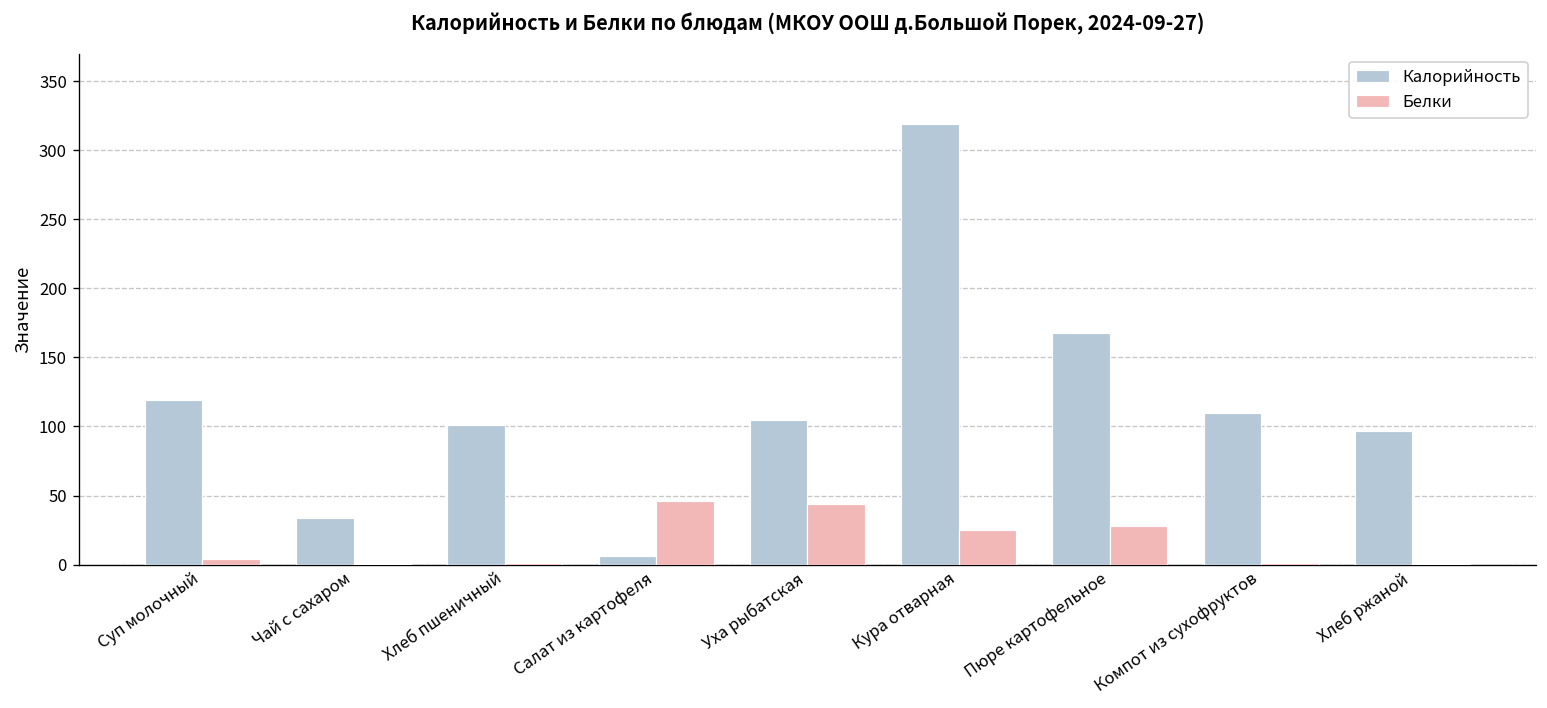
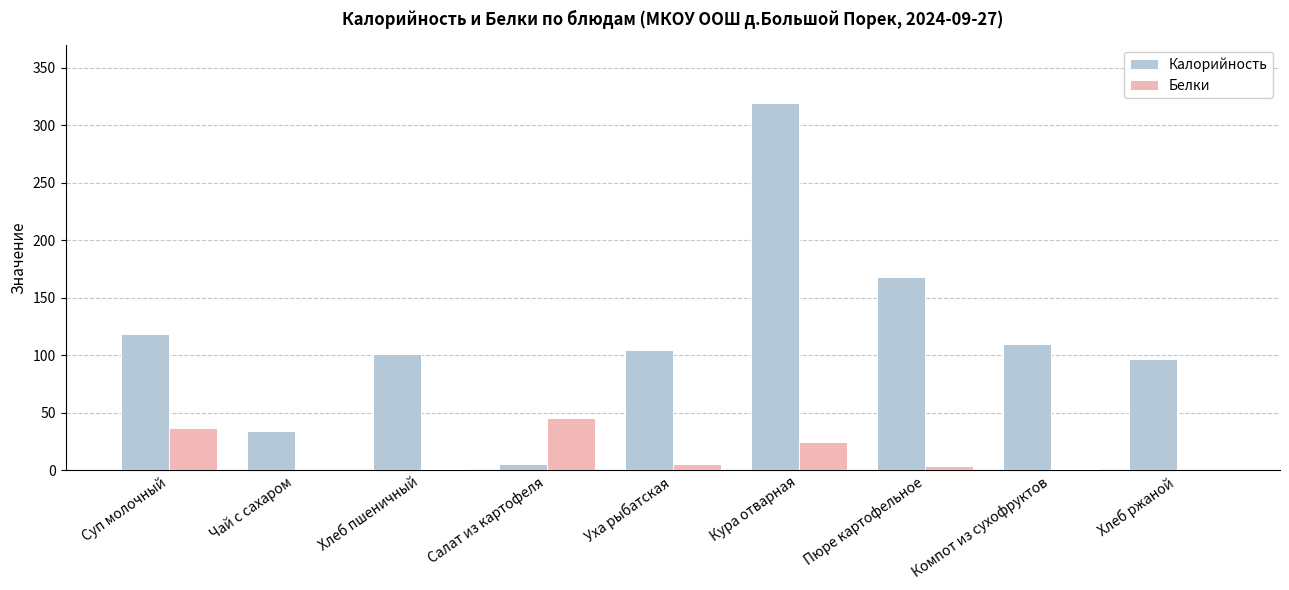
Белки, Суп молочный: 4 -> 37
Белки, Уха рыбатская: 44 -> 6
Белки, Пюре картофельное: 28 -> 4
